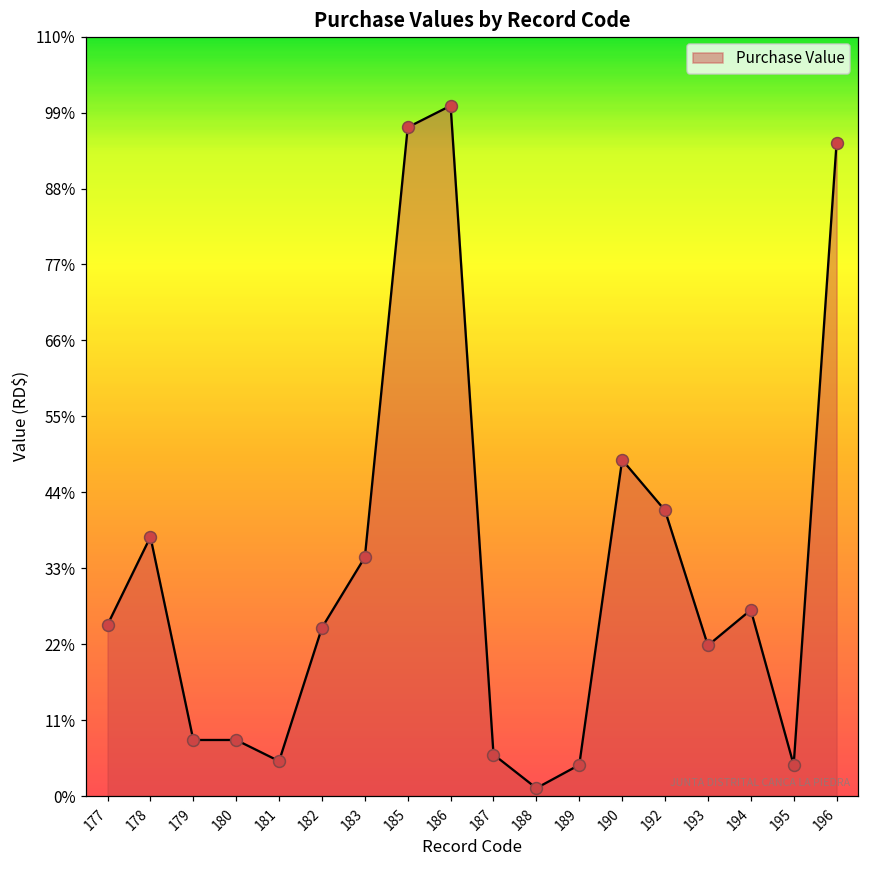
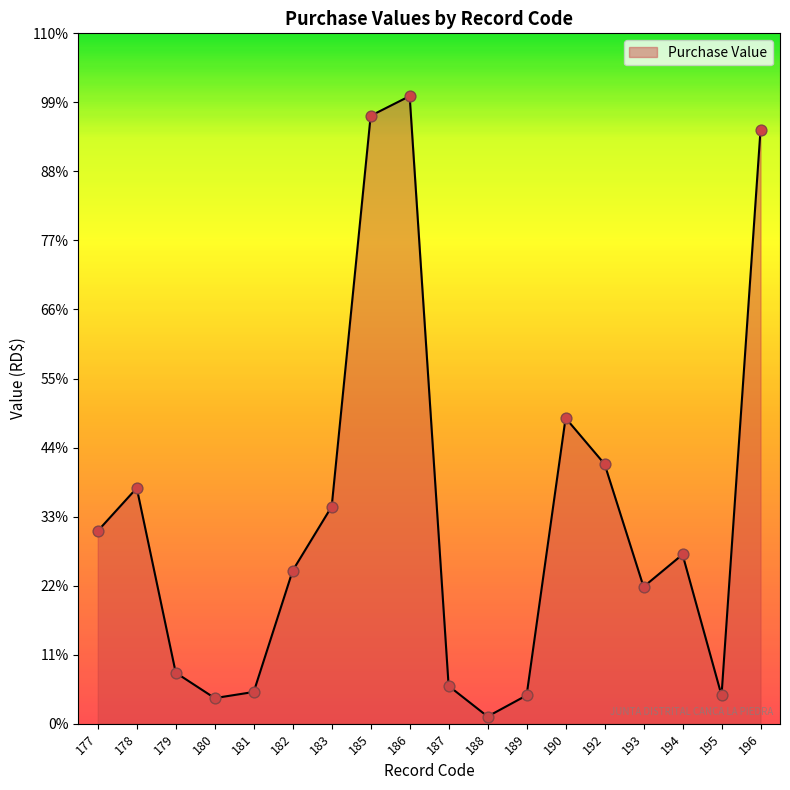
177: 25% -> 31%
180: 8% -> 4%
